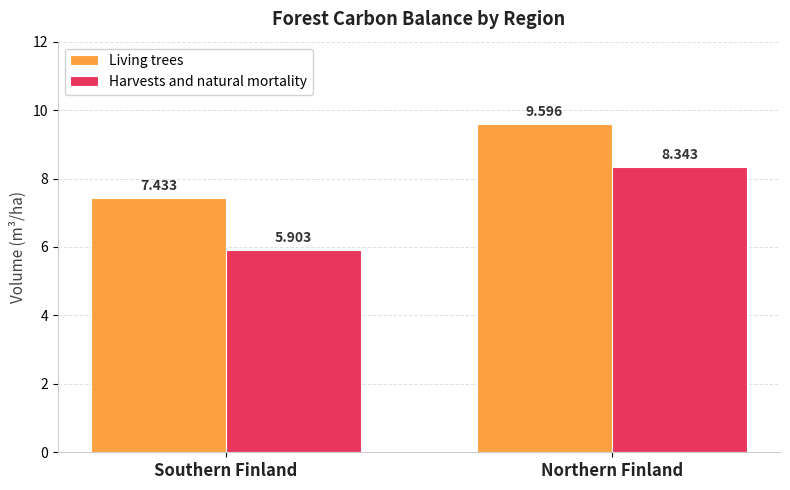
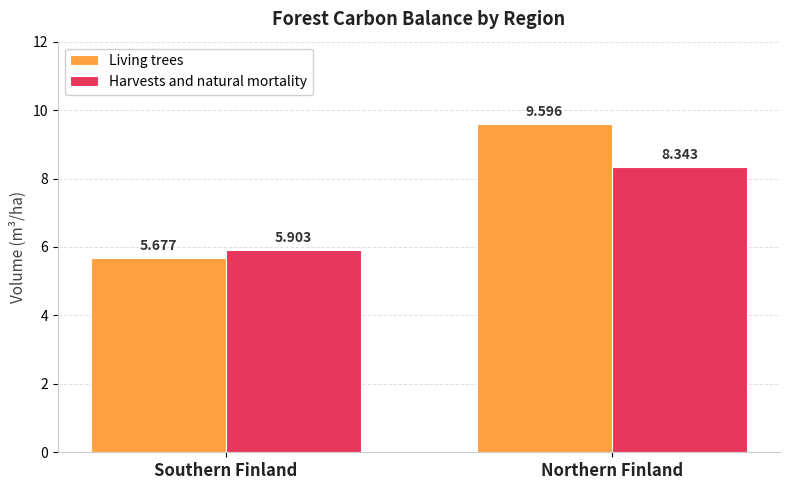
Living trees, Southern Finland: 7.433 -> 5.677
